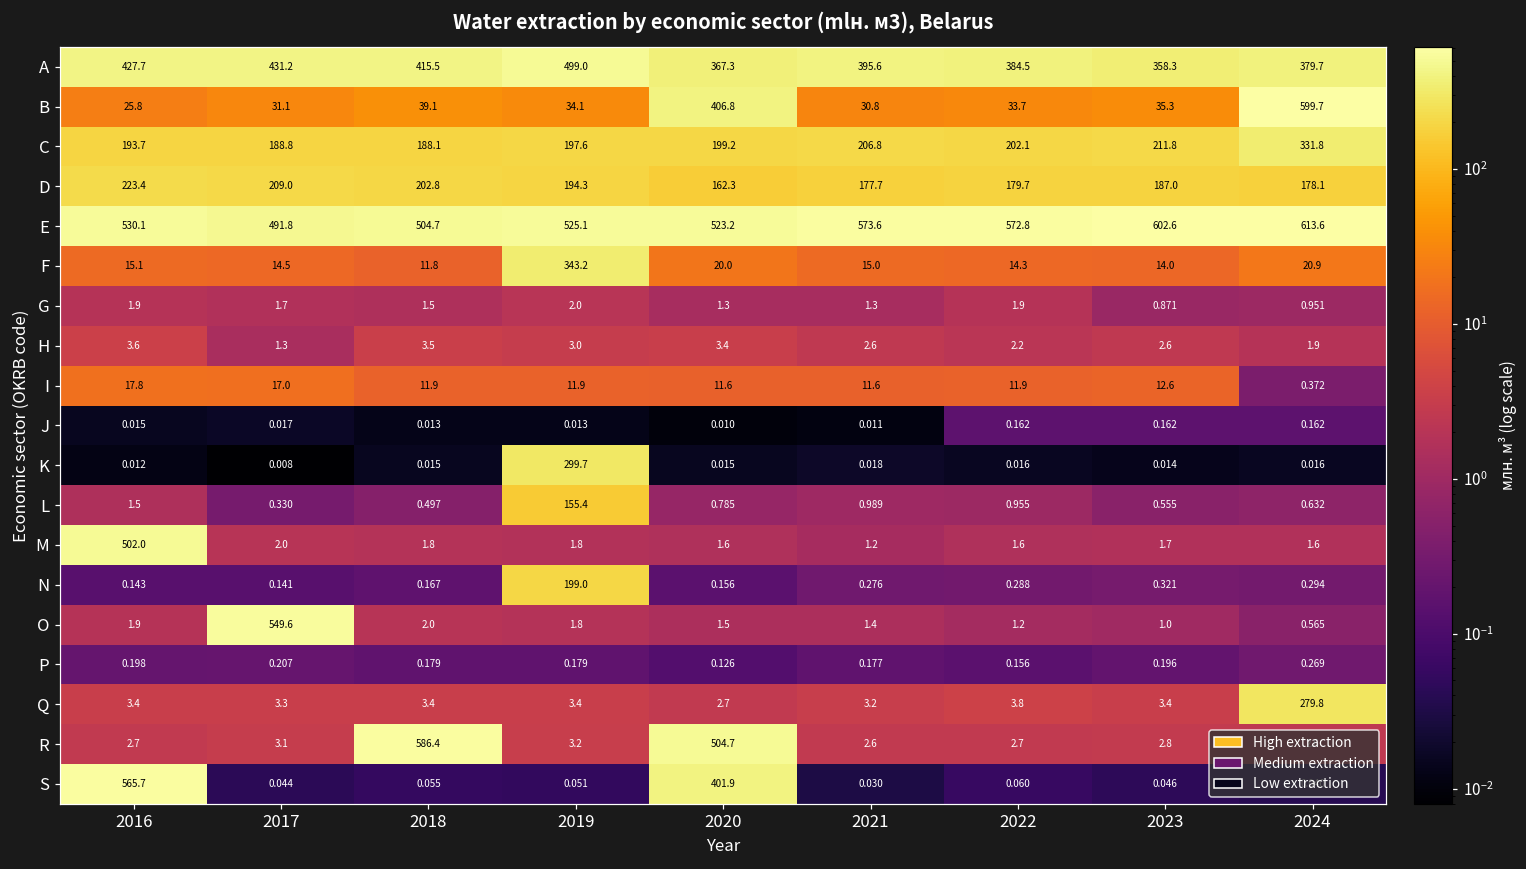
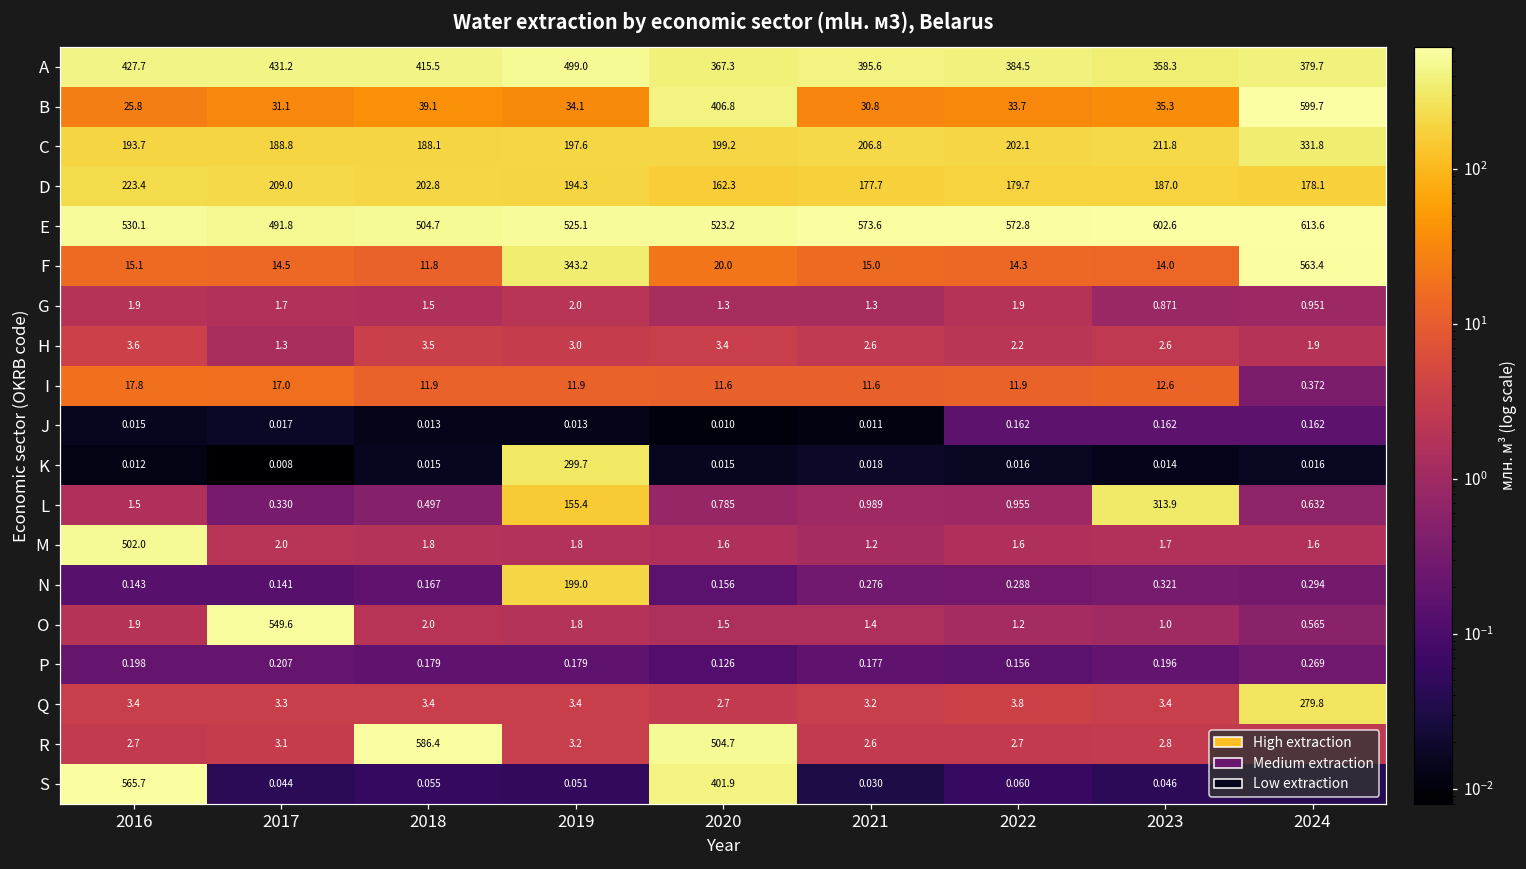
F, 2024: 20.9 -> 563.4
L, 2023: 0.555 -> 313.9
